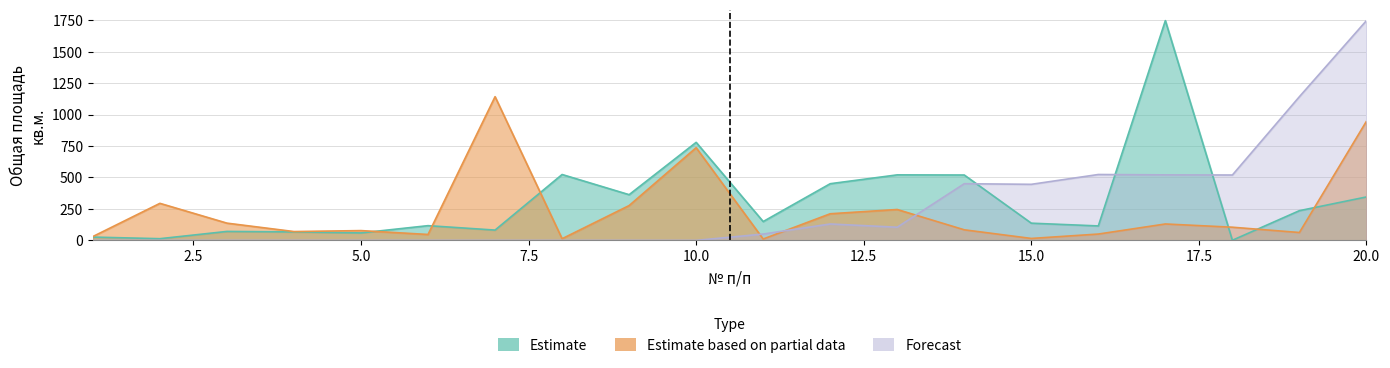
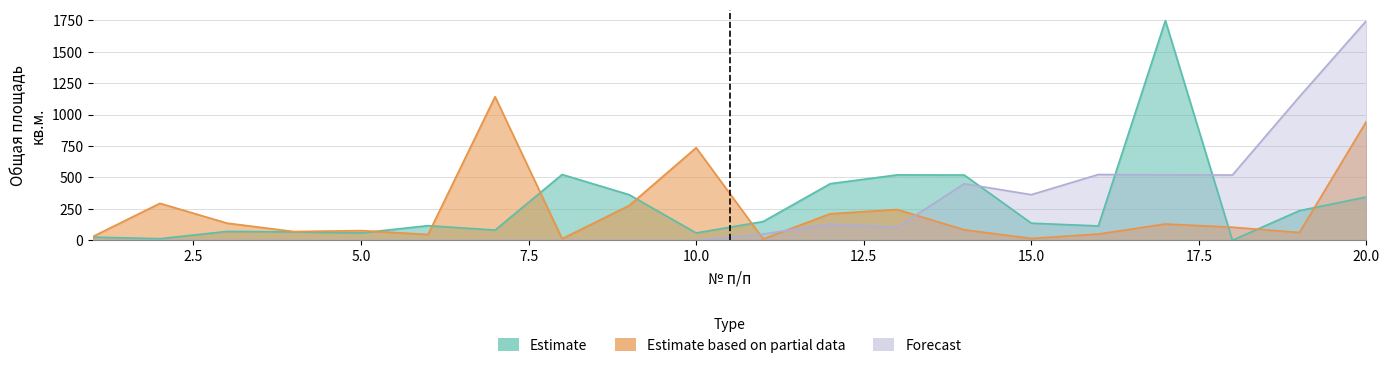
Estimate, 10.0: 780 -> 60
Forecast, 15.0: 450 -> 360
